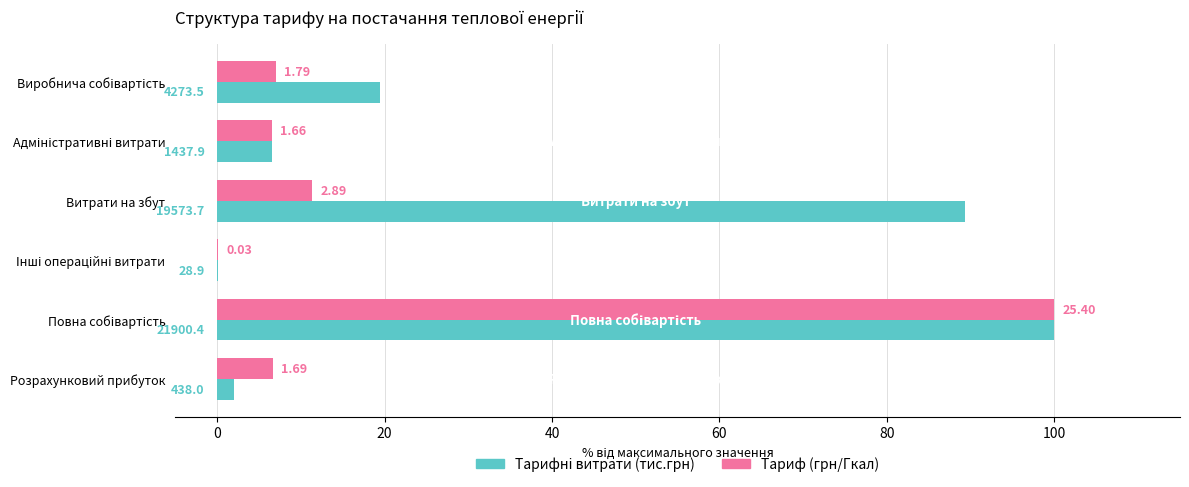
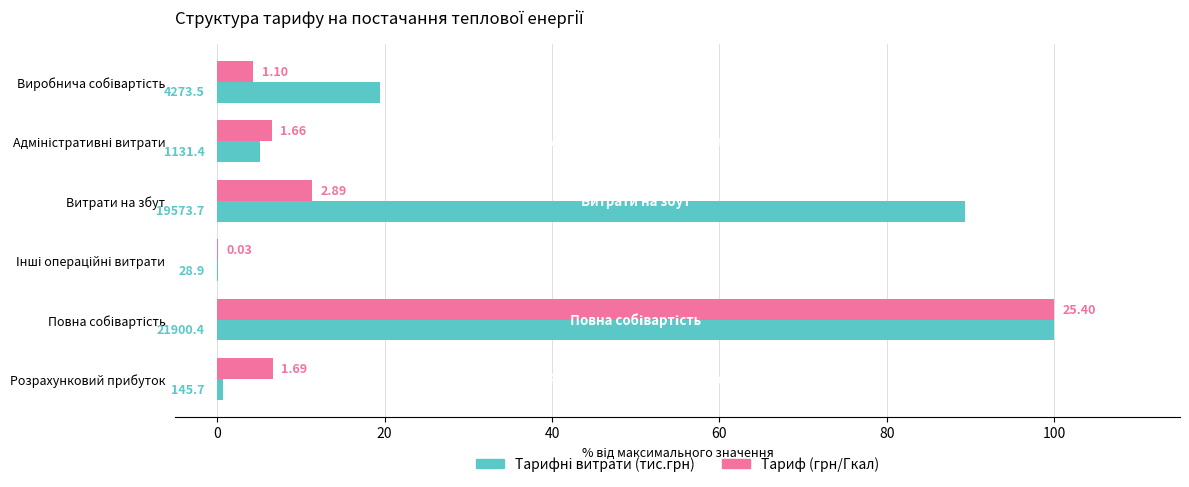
Тариф (грн/Гкал), Виробнича собівартість: 1.79 -> 1.10
Тарифні витрати (тис.грн), Адміністративні витрати: 1437.9 -> 1131.4
Тарифні витрати (тис.грн), Розрахунковий прибуток: 438.0 -> 145.7
